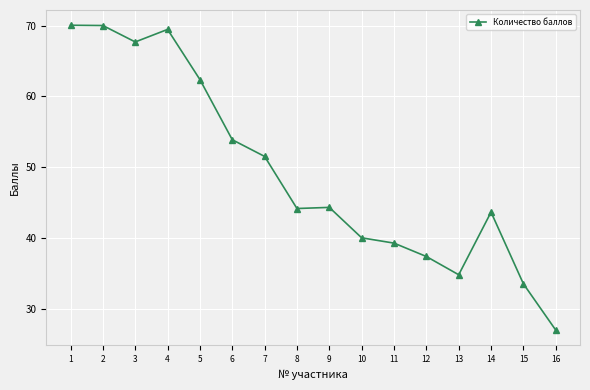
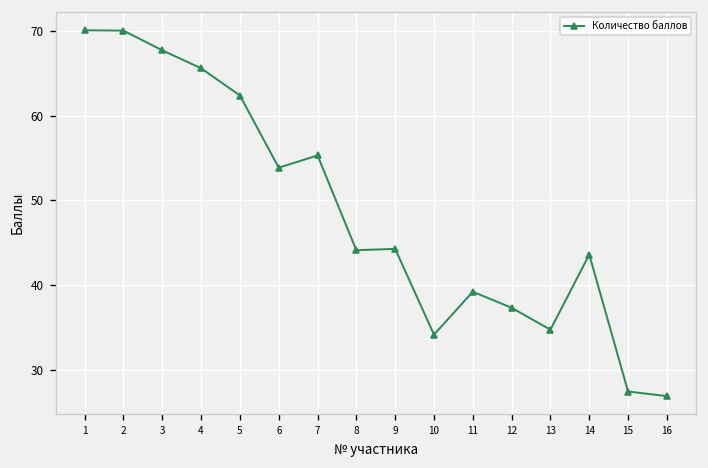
4: 69 -> 66
7: 52 -> 55
10: 40 -> 34
15: 34 -> 28
